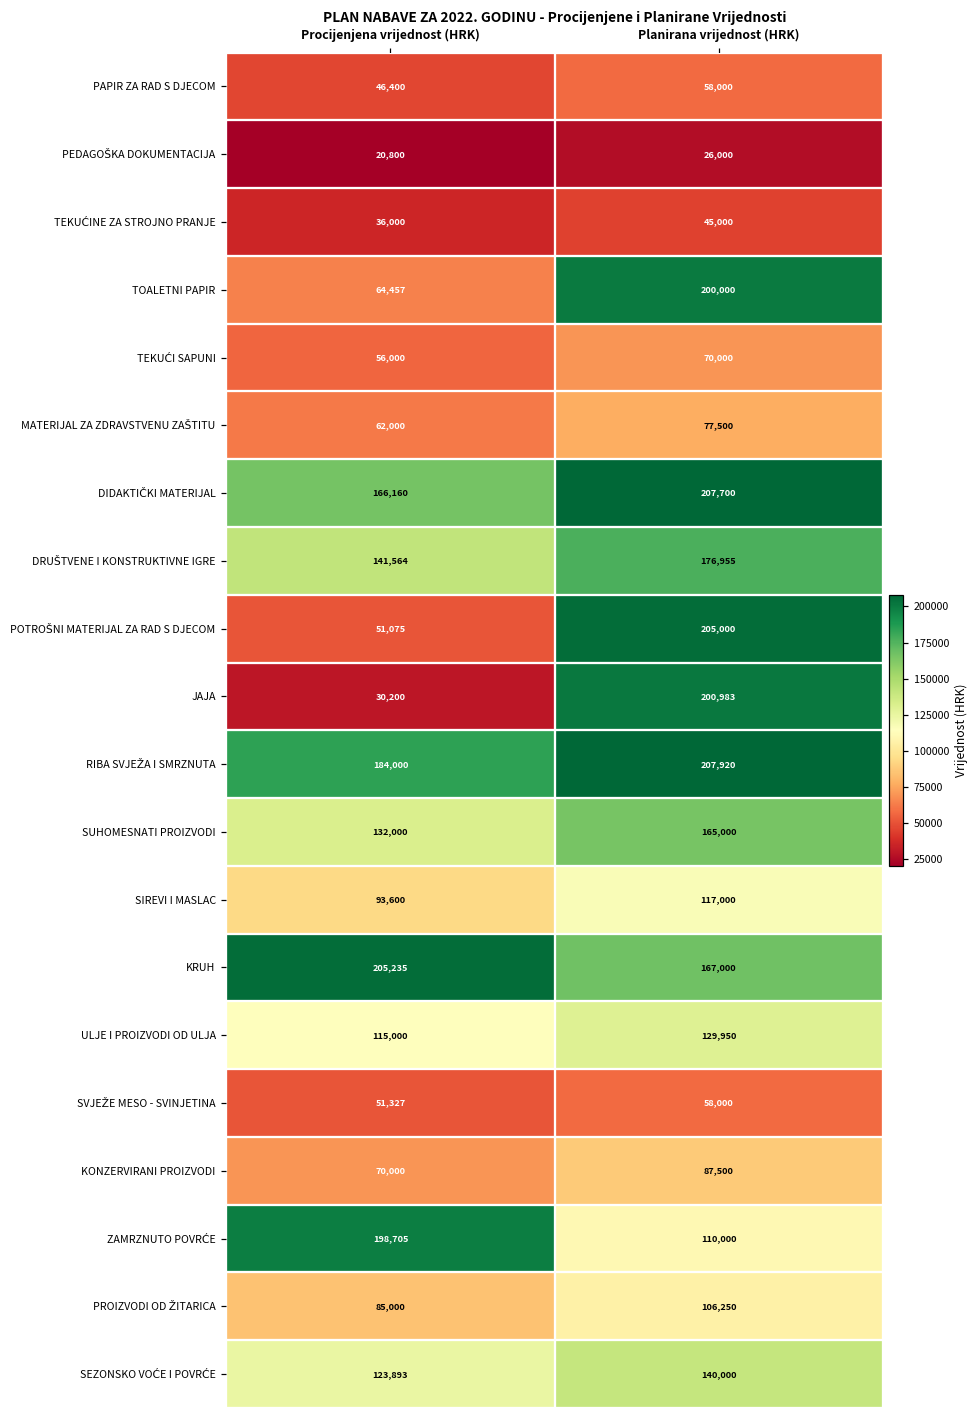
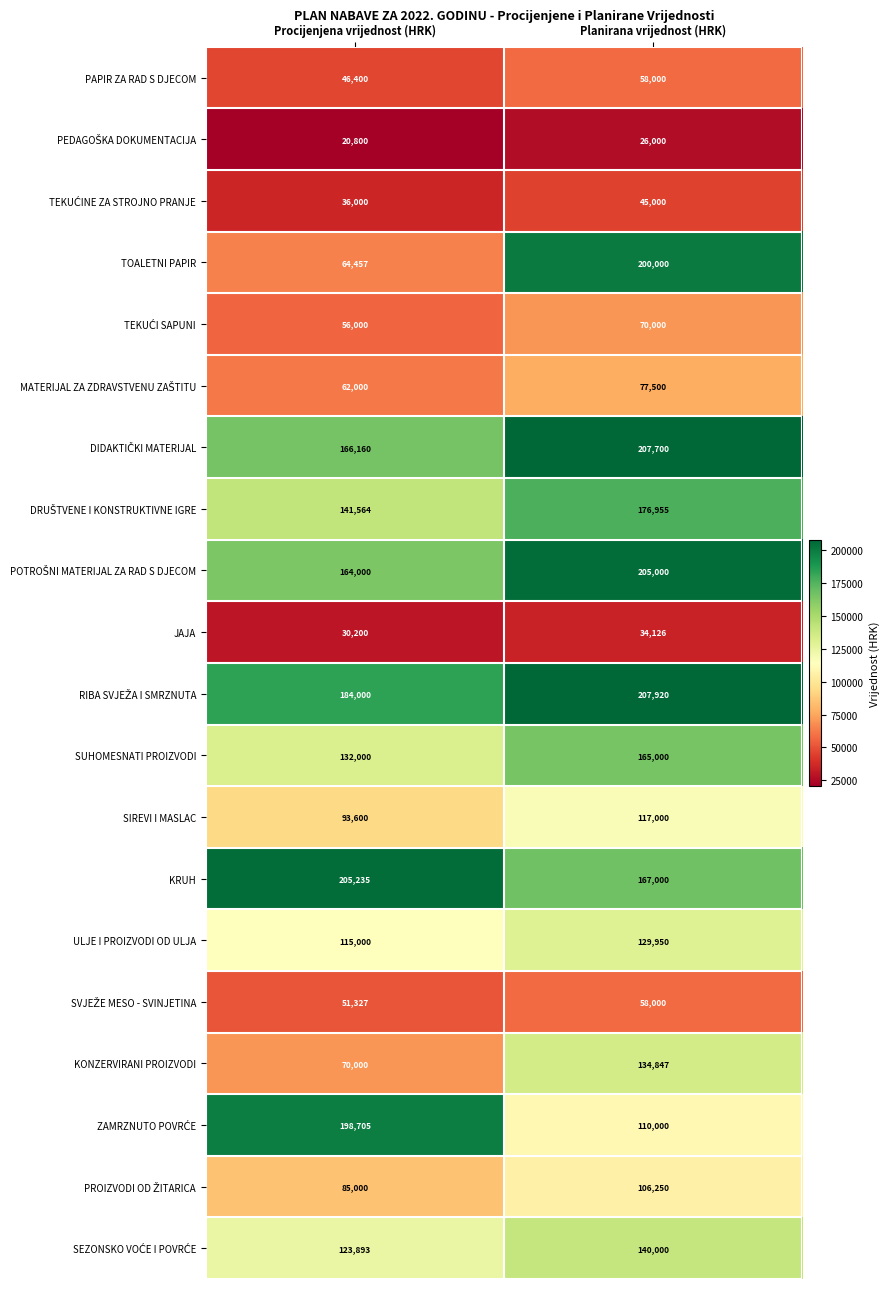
POTROŠNI MATERIJAL ZA RAD S DJECOM, Procijenjena vrijednost (HRK): 51,075 -> 164,000
JAJA, Planirana vrijednost (HRK): 200,983 -> 34,126
KONZERVIRANI PROIZVODI, Planirana vrijednost (HRK): 87,500 -> 134,847
